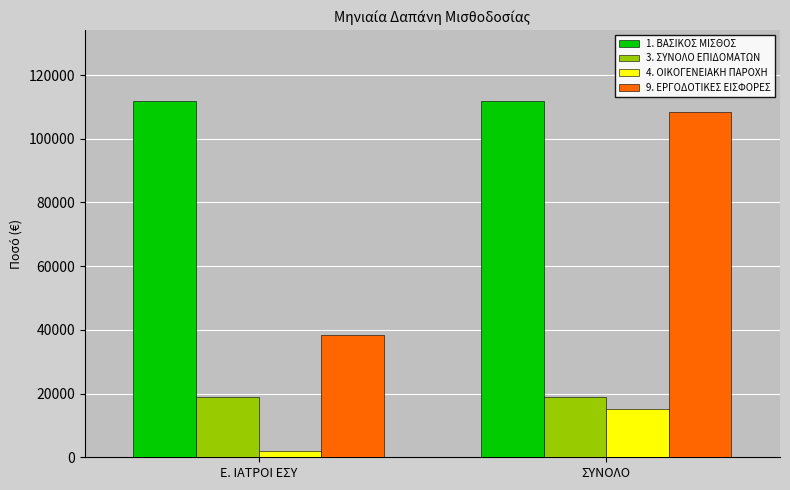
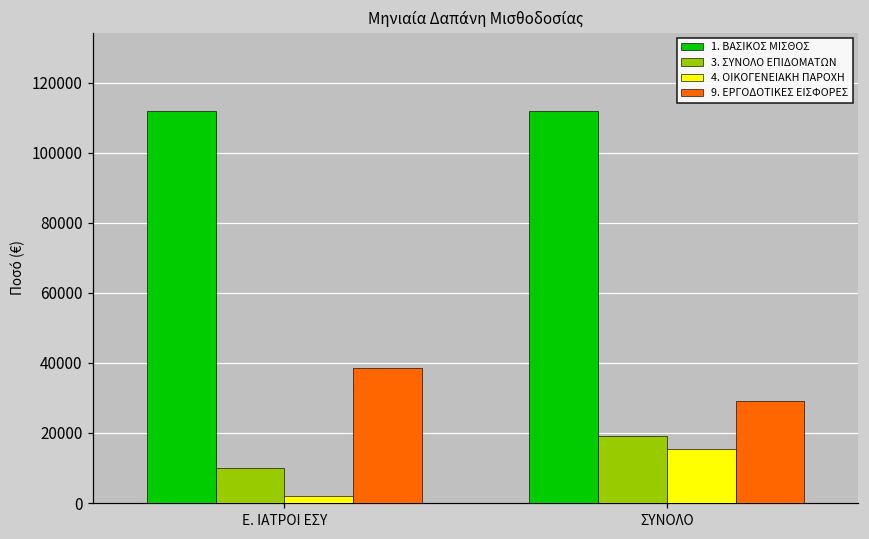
3. ΣΥΝΟΛΟ ΕΠΙΔΟΜΑΤΩΝ, Ε. ΙΑΤΡΟΙ ΕΣΥ: 19000 -> 10000
9. ΕΡΓΟΔΟΤΙΚΕΣ ΕΙΣΦΟΡΕΣ, ΣΥΝΟΛΟ: 108000 -> 29000
